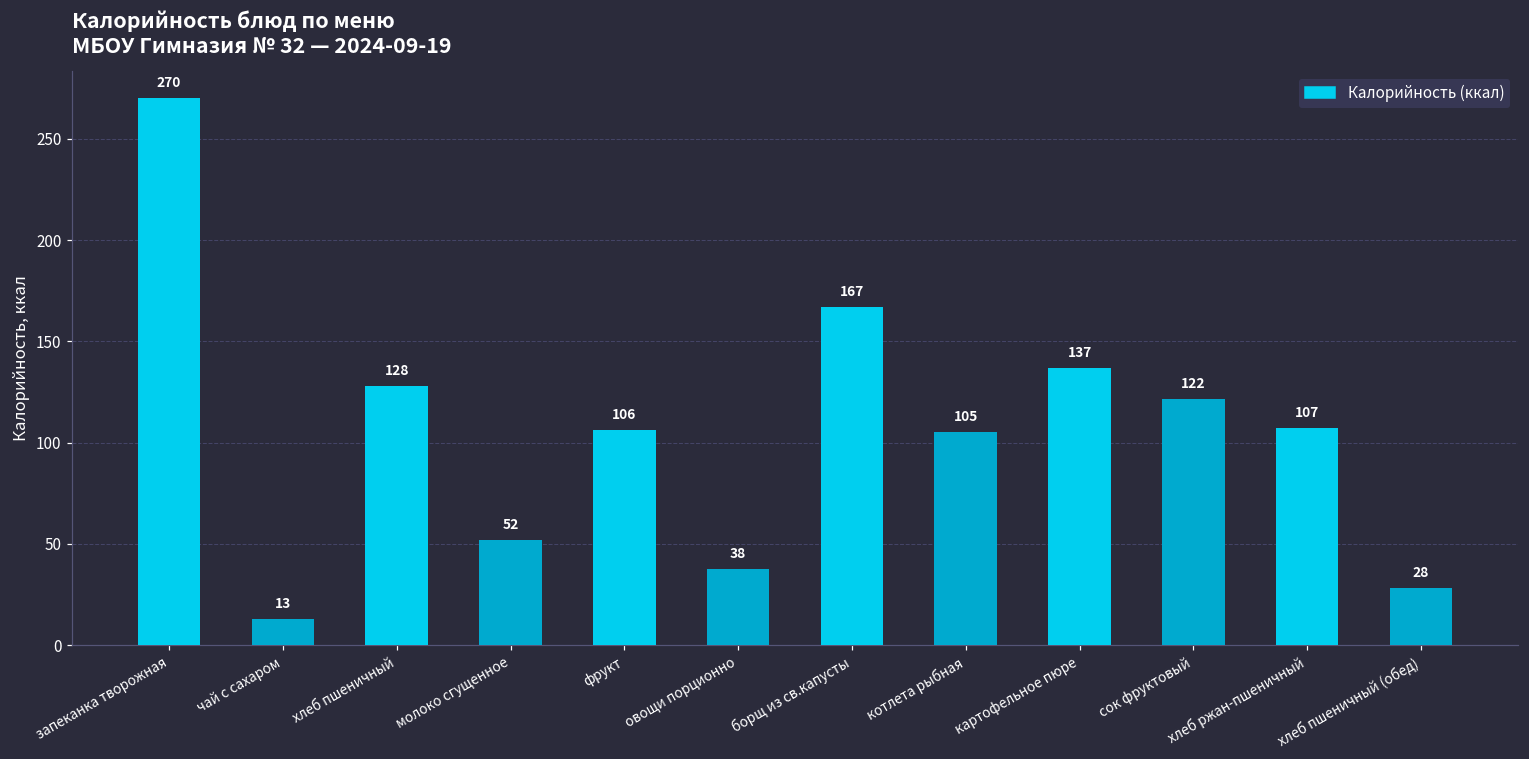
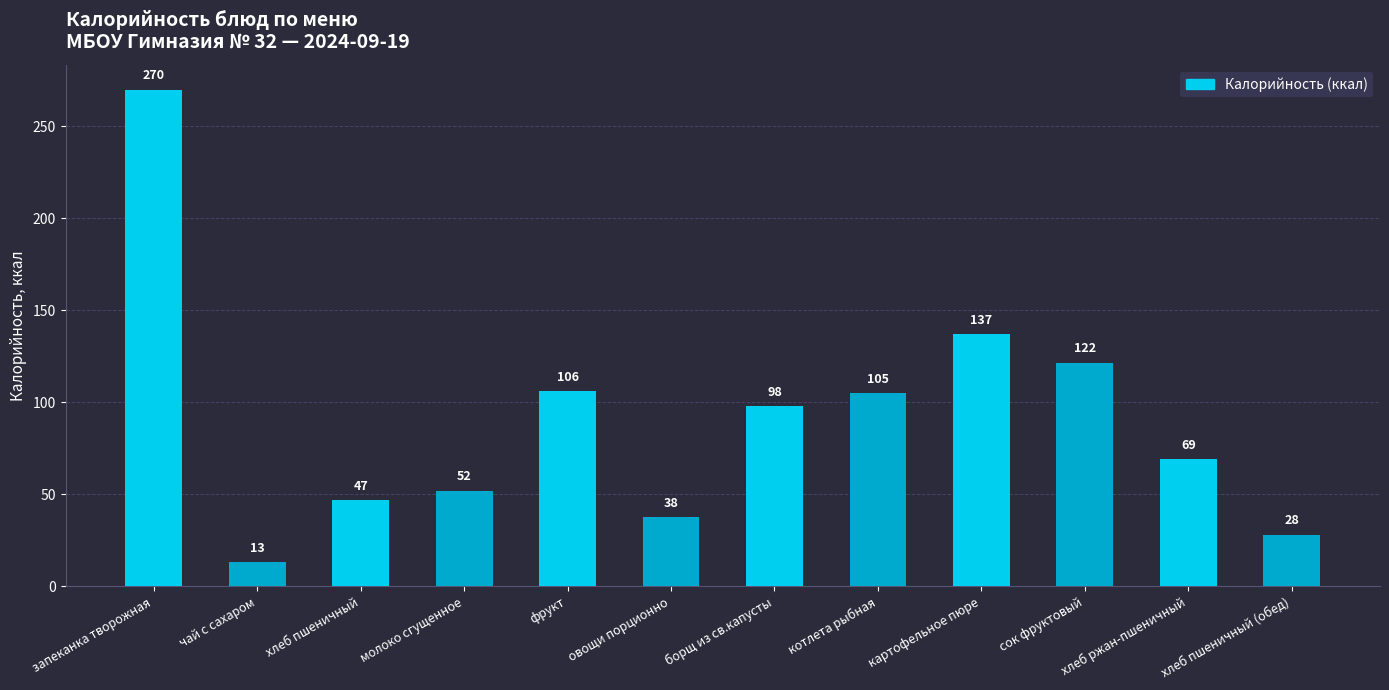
хлеб пшеничный: 128 -> 47
борщ из св.капусты: 167 -> 98
хлеб ржан-пшеничный: 107 -> 69
